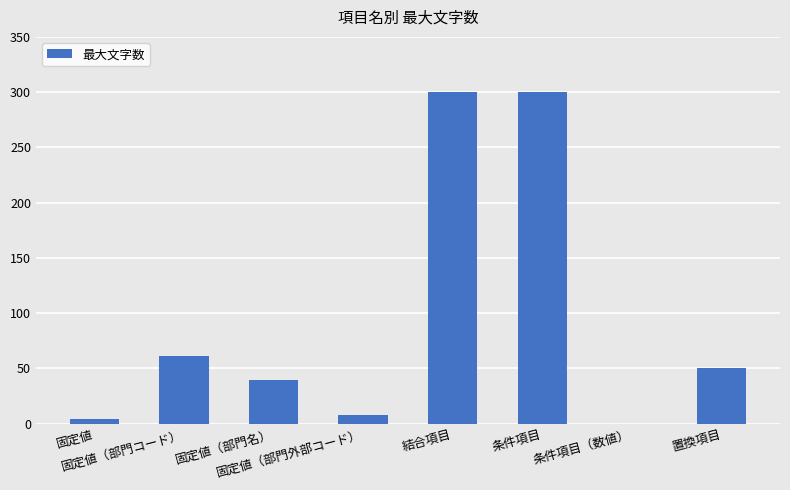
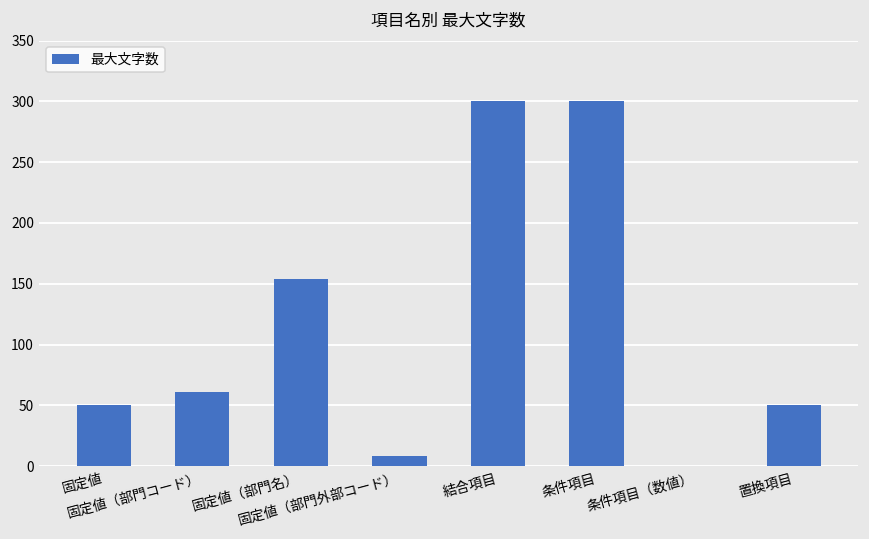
固定値: 4 -> 50
固定値（部門名）: 40 -> 154
